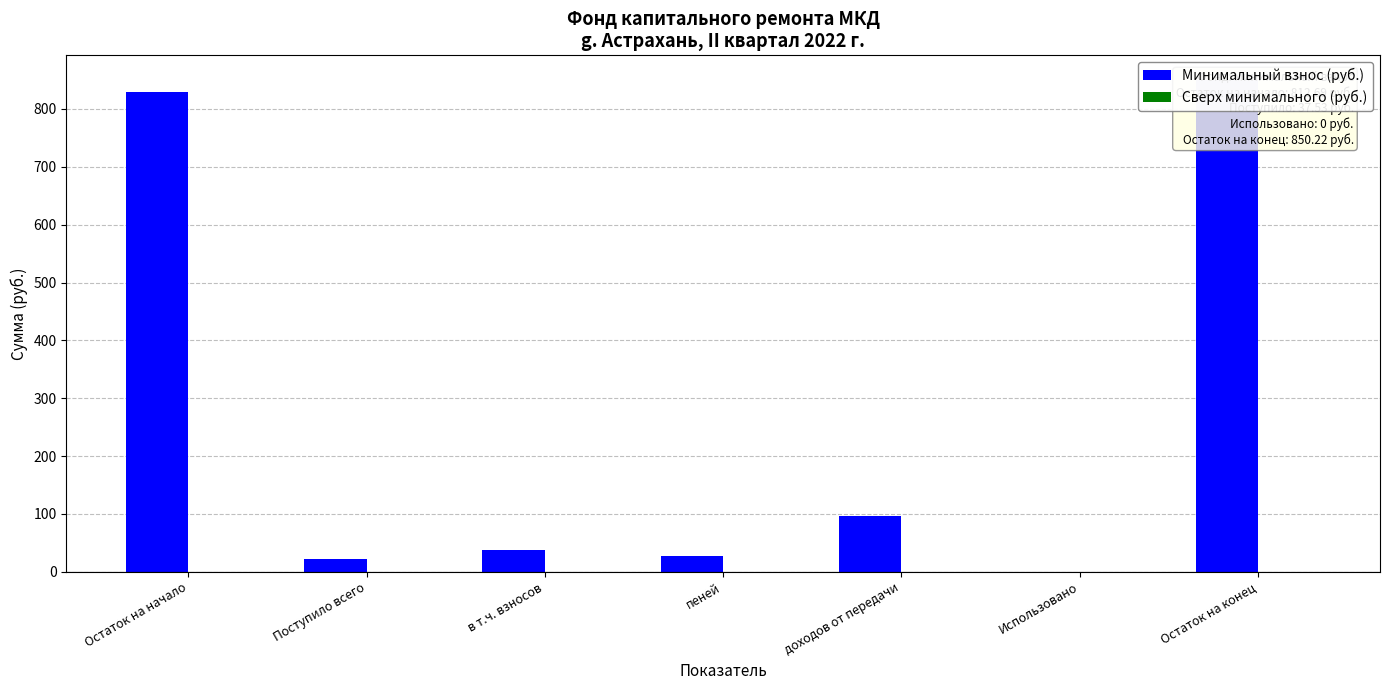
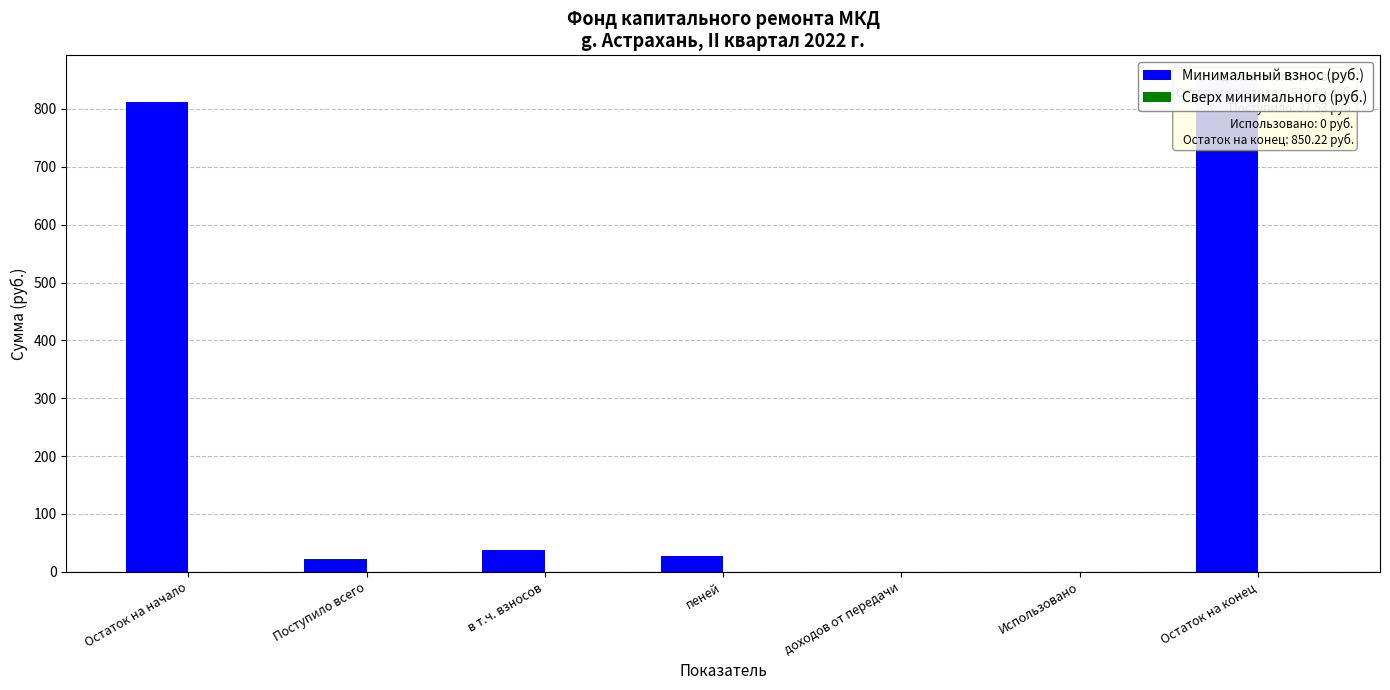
Минимальный взнос (руб.), Остаток на начало: 830 -> 810
Минимальный взнос (руб.), доходов от передачи: 100 -> 0
